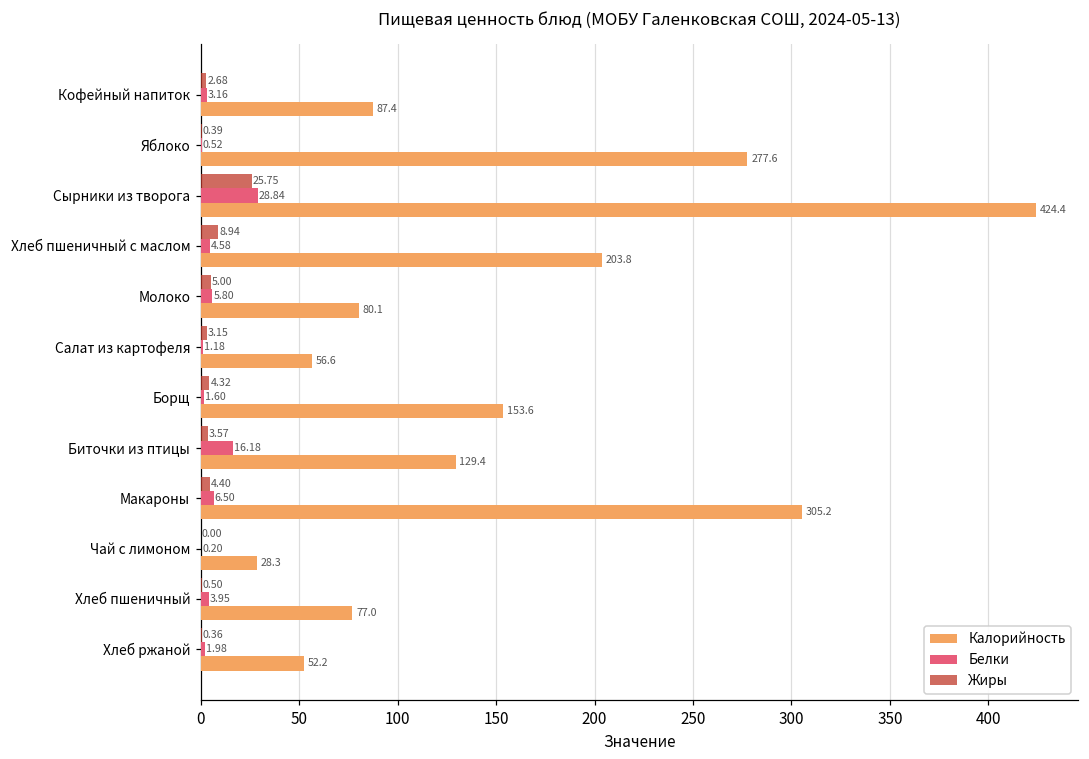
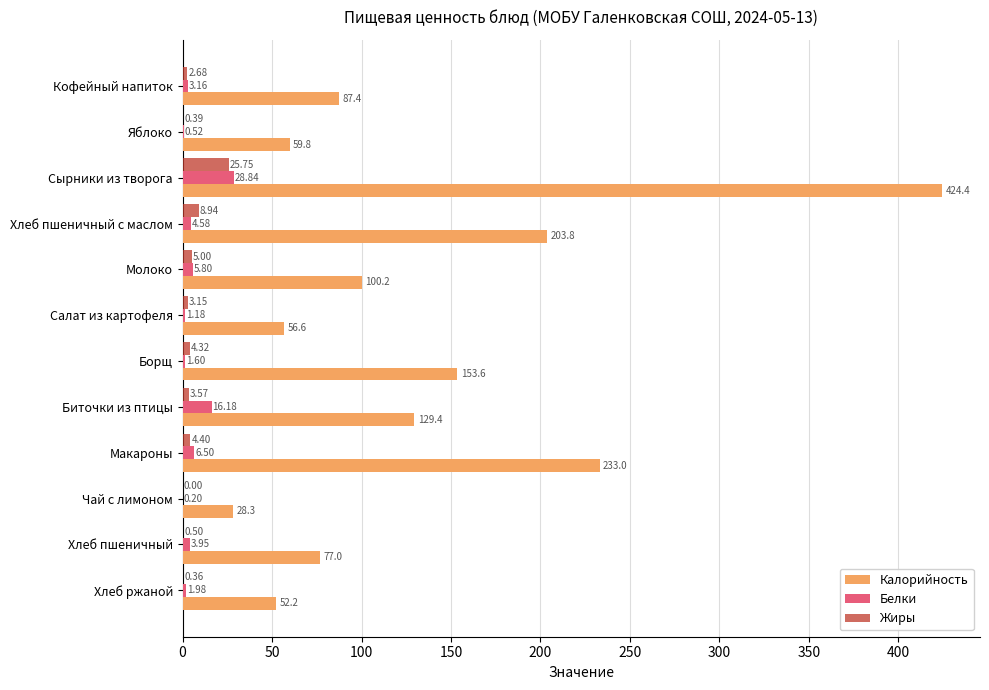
Калорийность, Яблоко: 277.6 -> 59.8
Калорийность, Молоко: 80.1 -> 100.2
Калорийность, Макароны: 305.2 -> 233.0
